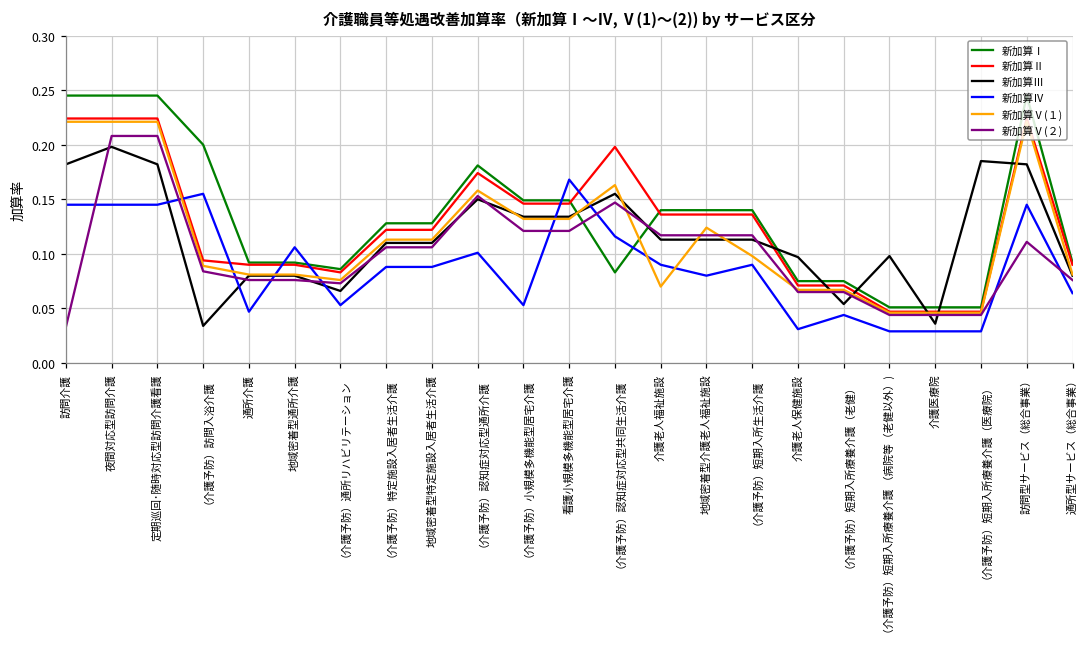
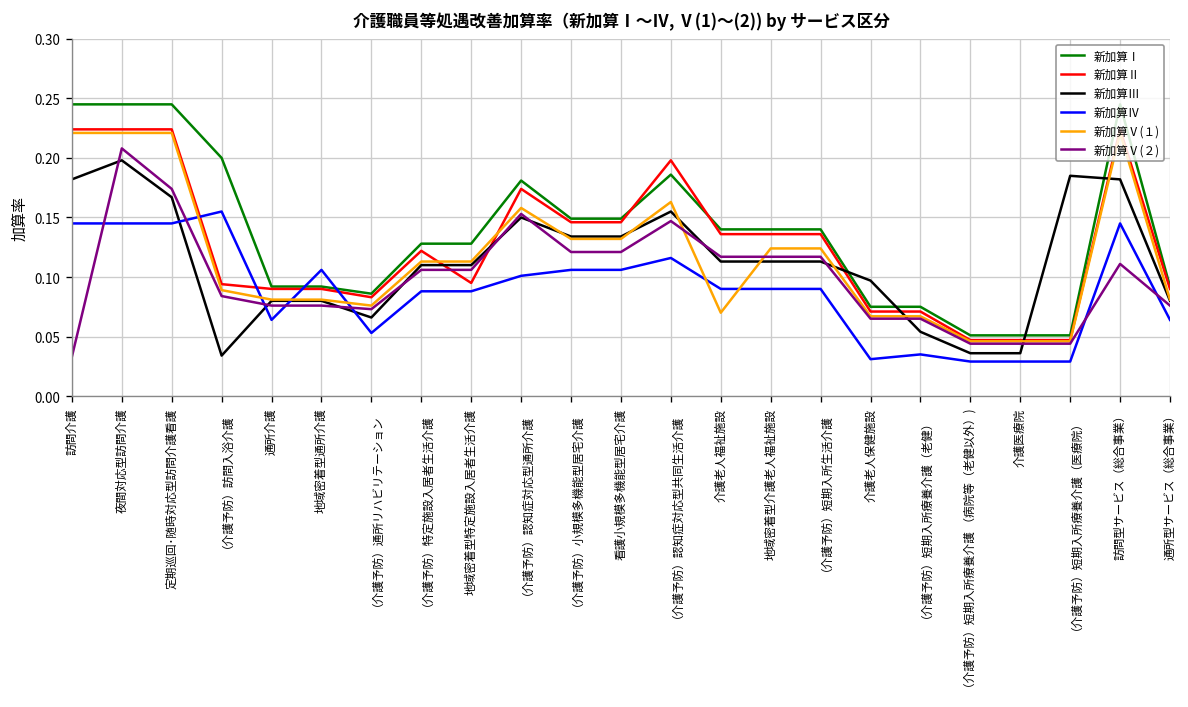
新加算Ⅲ, 定期巡回･随時対応型訪問介護看護: 0.18 -> 0.17
新加算Ⅴ(２), 定期巡回･随時対応型訪問介護看護: 0.21 -> 0.17
新加算Ⅳ, 通所介護: 0.05 -> 0.06
新加算Ⅱ, 地域密着型特定施設入居者生活介護: 0.12 -> 0.10
新加算Ⅳ, （介護予防）小規模多機能型居宅介護: 0.05 -> 0.11
新加算Ⅳ, 看護小規模多機能型居宅介護: 0.17 -> 0.11
新加算Ⅰ, （介護予防）認知症対応型共同生活介護: 0.08 -> 0.19
新加算Ⅳ, 地域密着型介護老人福祉施設: 0.08 -> 0.09
新加算Ⅴ(１), （介護予防）短期入所生活介護: 0.10 -> 0.12
新加算Ⅳ, （介護予防）短期入所療養介護（老健）: 0.044 -> 0.035
新加算Ⅲ, （介護予防）短期入所療養介護 （病院等（老健以外）): 0.10 -> 0.04
